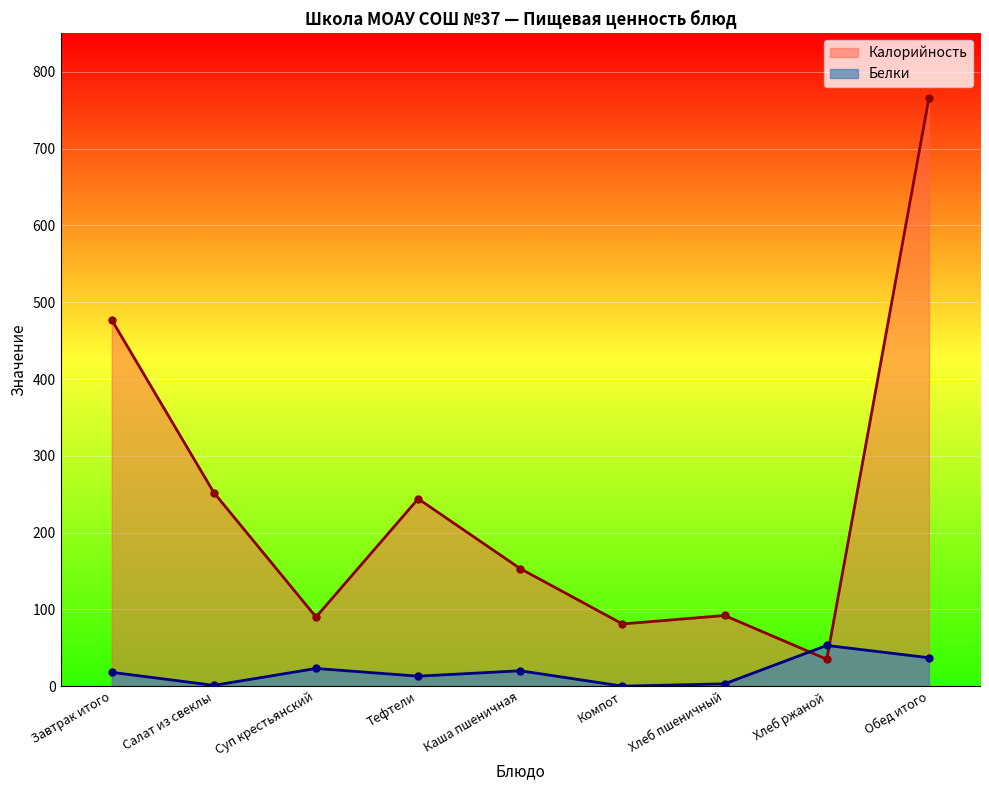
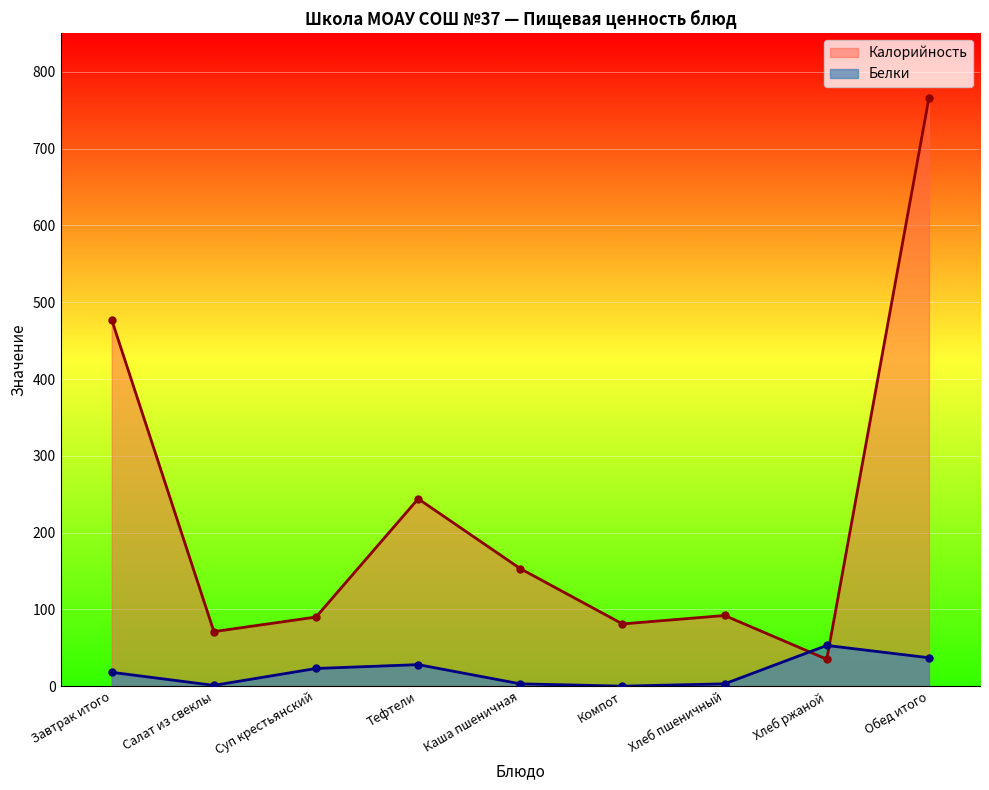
Калорийность, Салат из свеклы: 250 -> 70
Белки, Тефтели: 10 -> 30
Белки, Каша пшеничная: 20 -> 0
